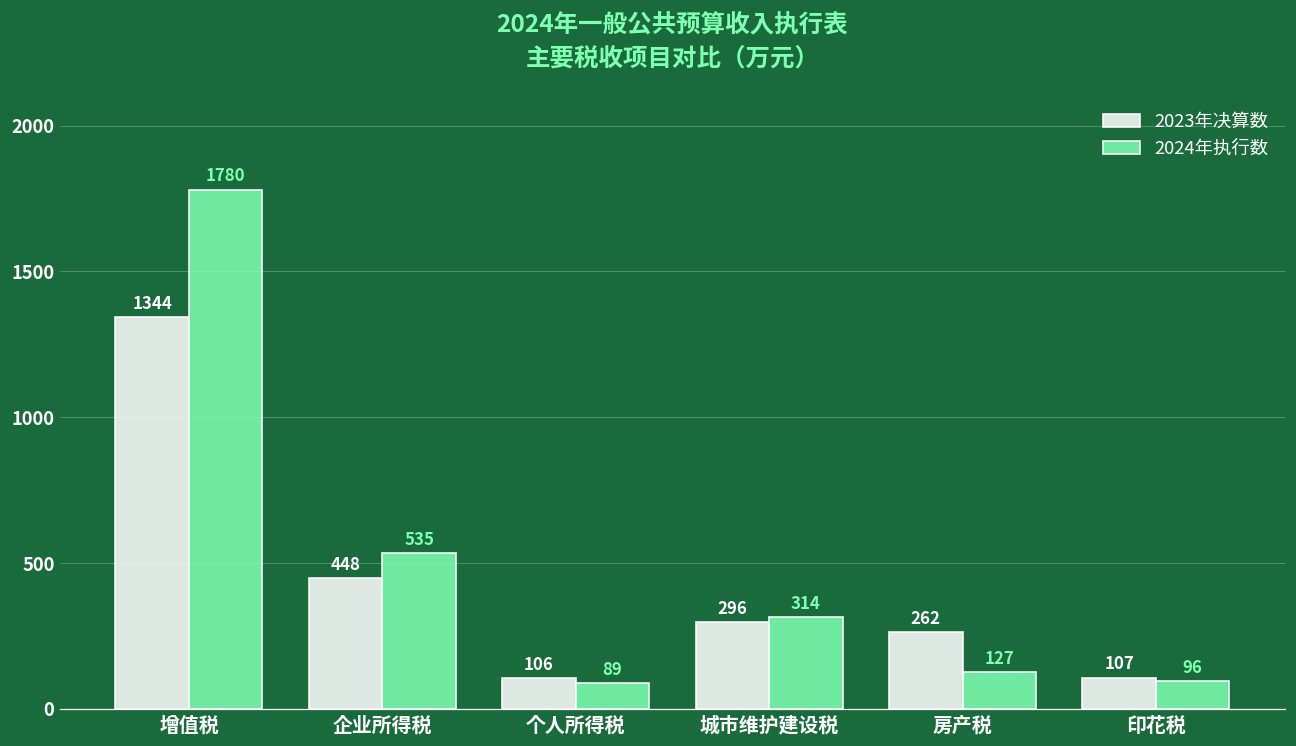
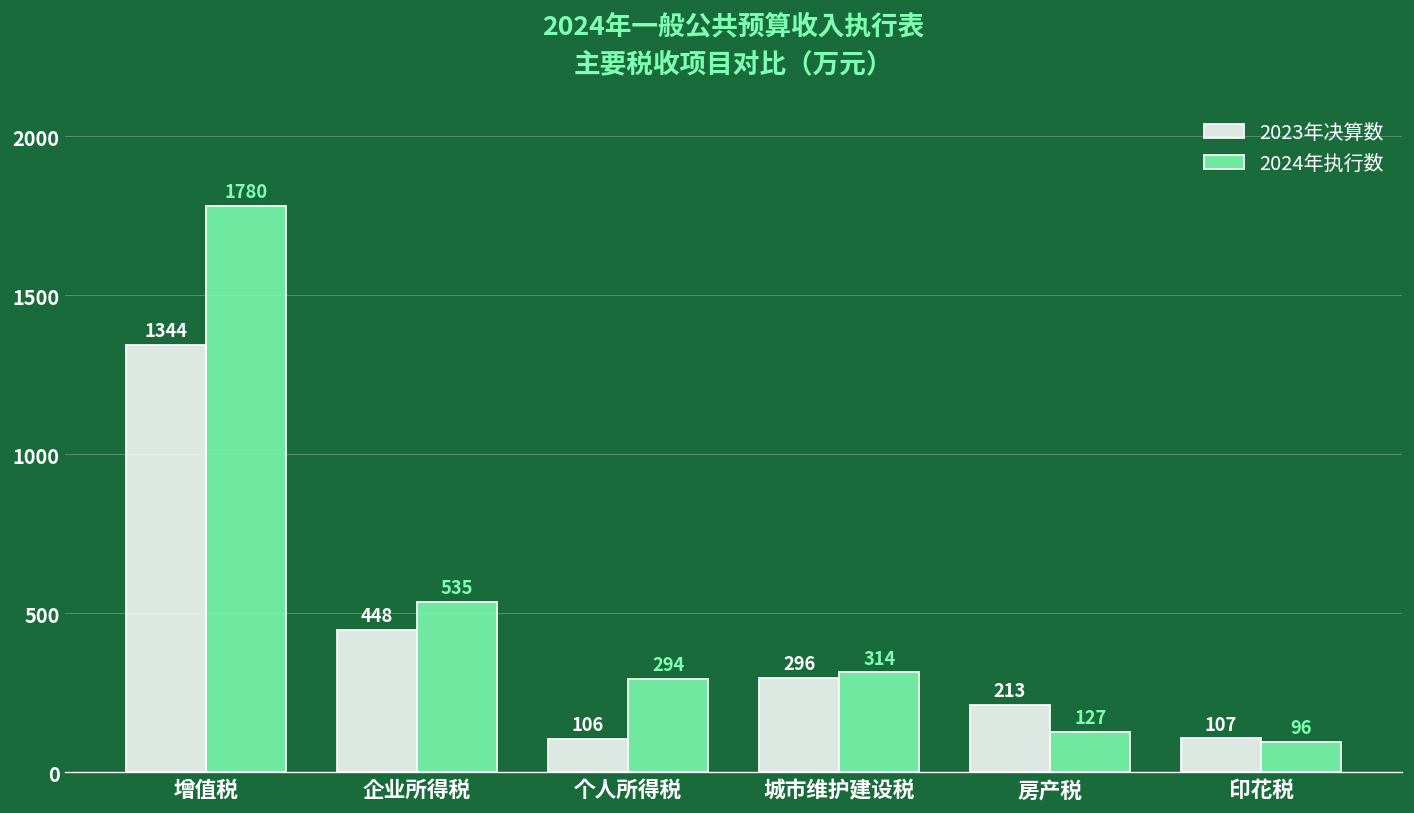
2024年执行数, 个人所得税: 89 -> 294
2023年决算数, 房产税: 262 -> 213
